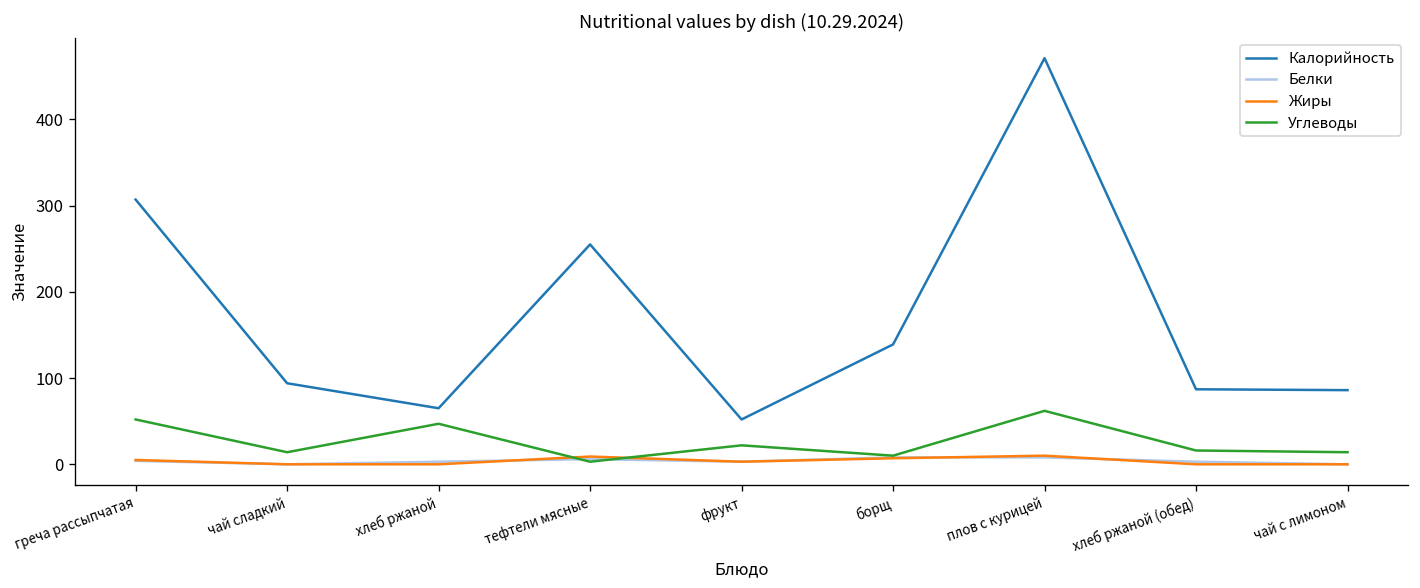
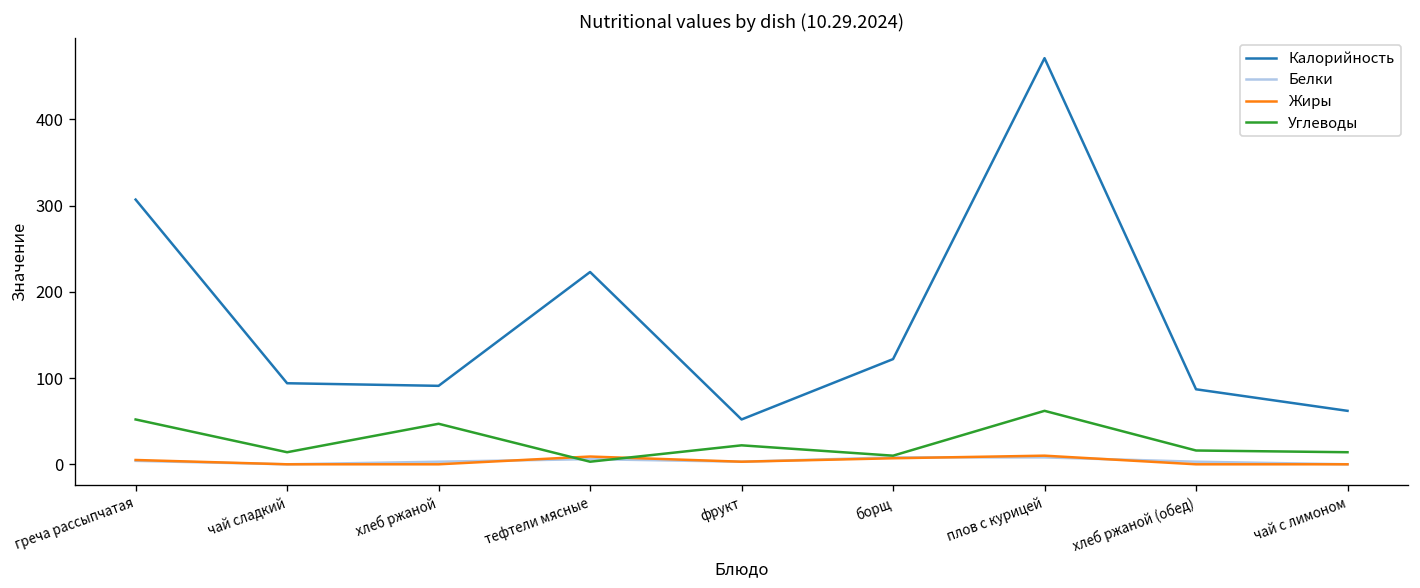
Калорийность, хлеб ржаной: 70 -> 90
Калорийность, тефтели мясные: 260 -> 220
Калорийность, борщ: 140 -> 120
Калорийность, чай с лимоном: 90 -> 60
